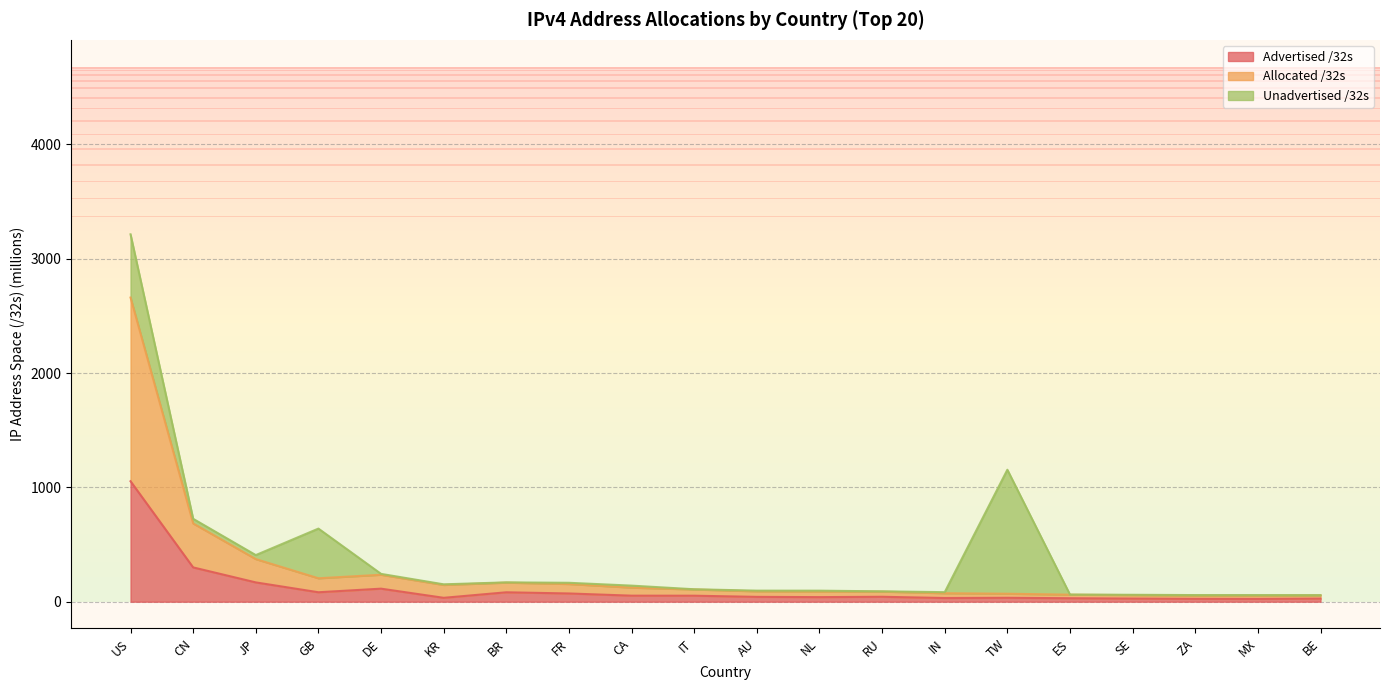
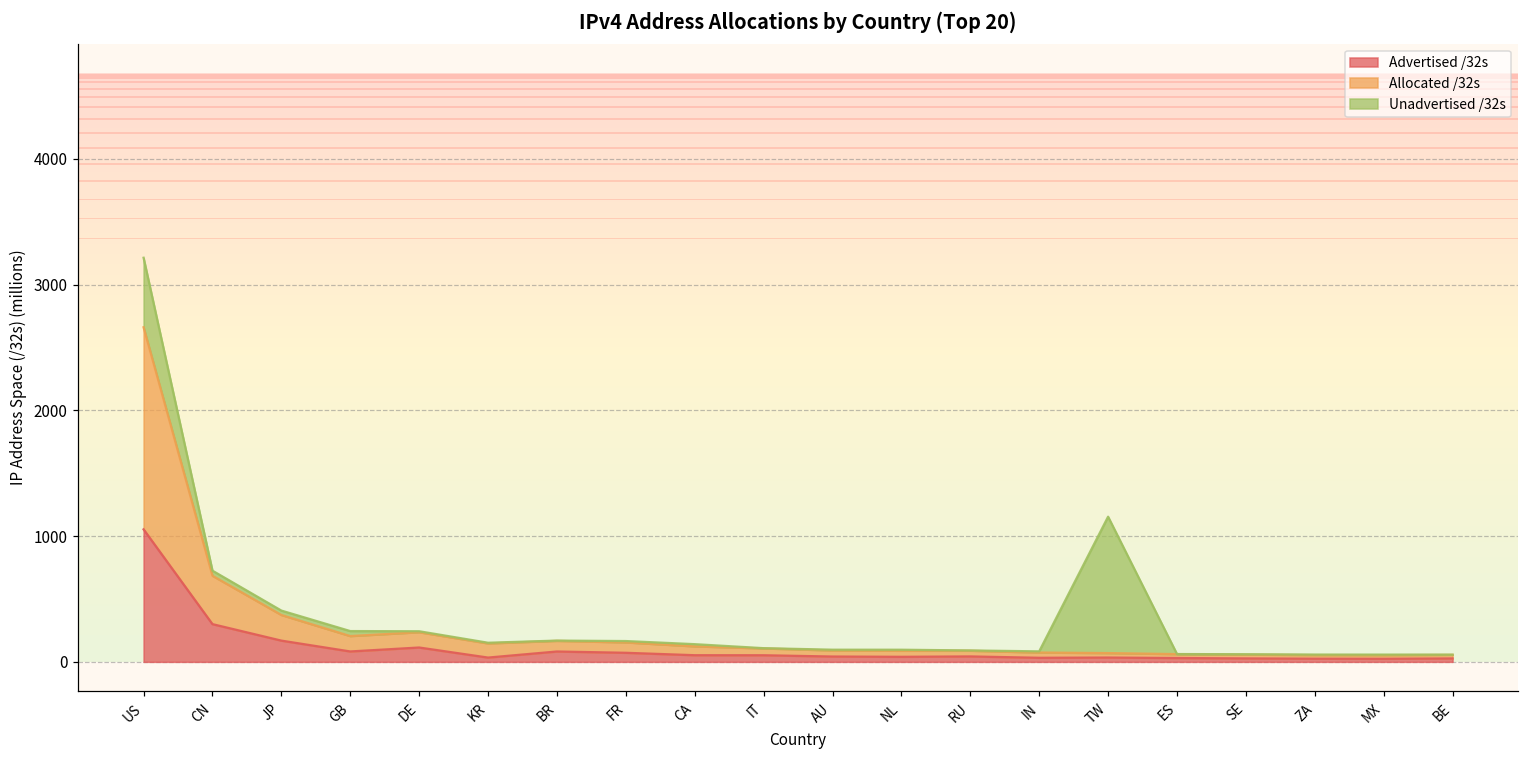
Unadvertised /32s, GB: 430 -> 40
